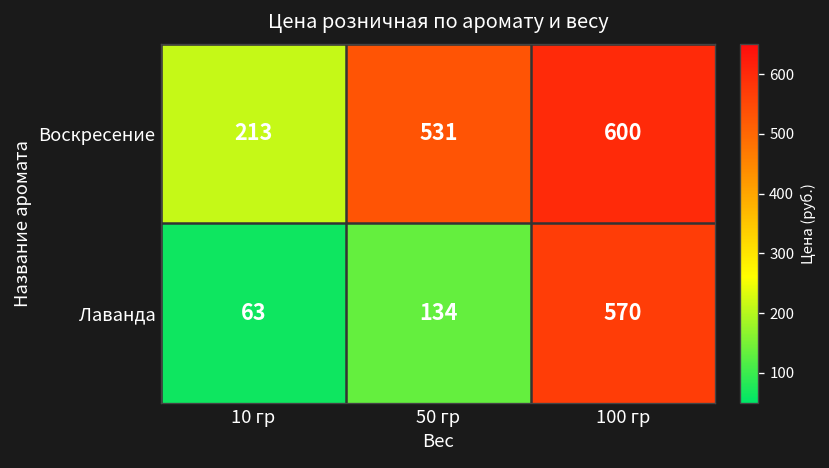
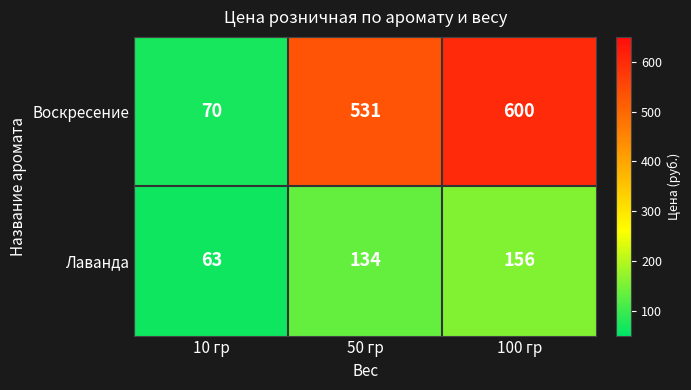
Воскресение, 10 гр: 213 -> 70
Лаванда, 100 гр: 570 -> 156
